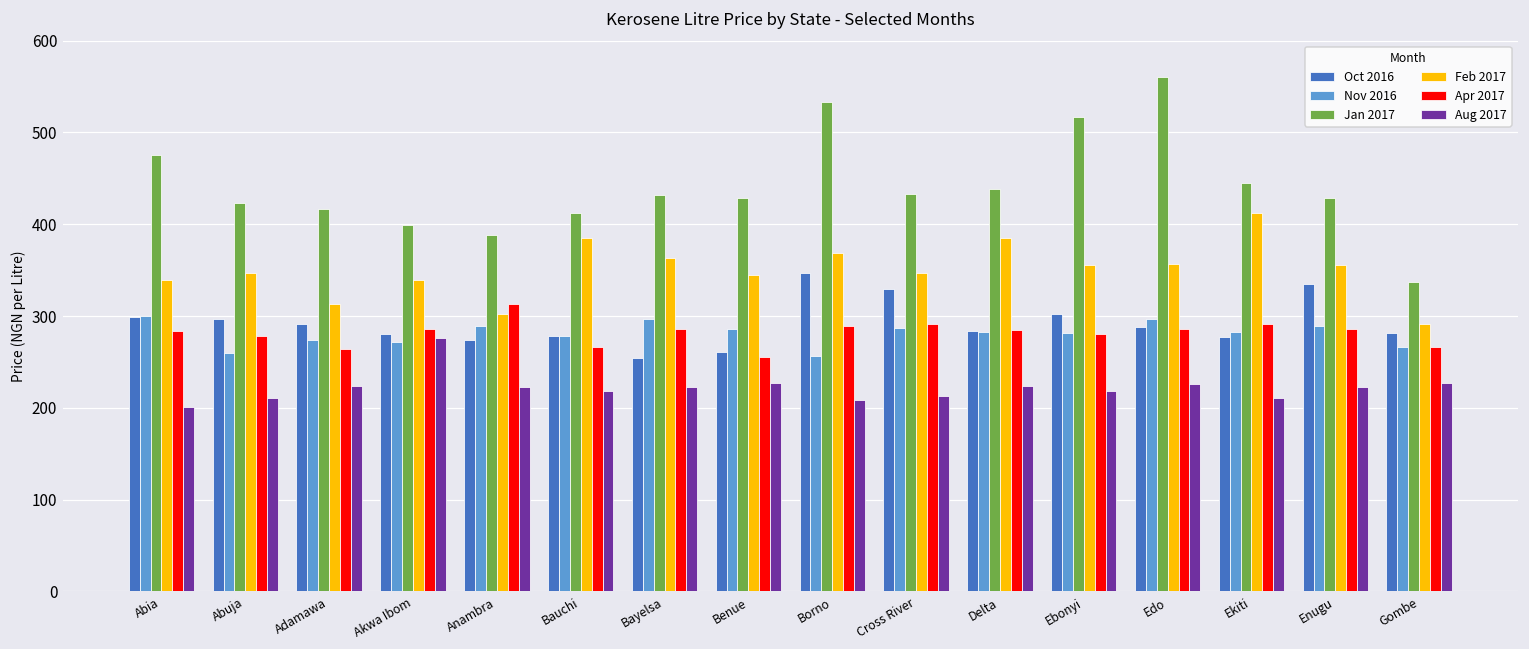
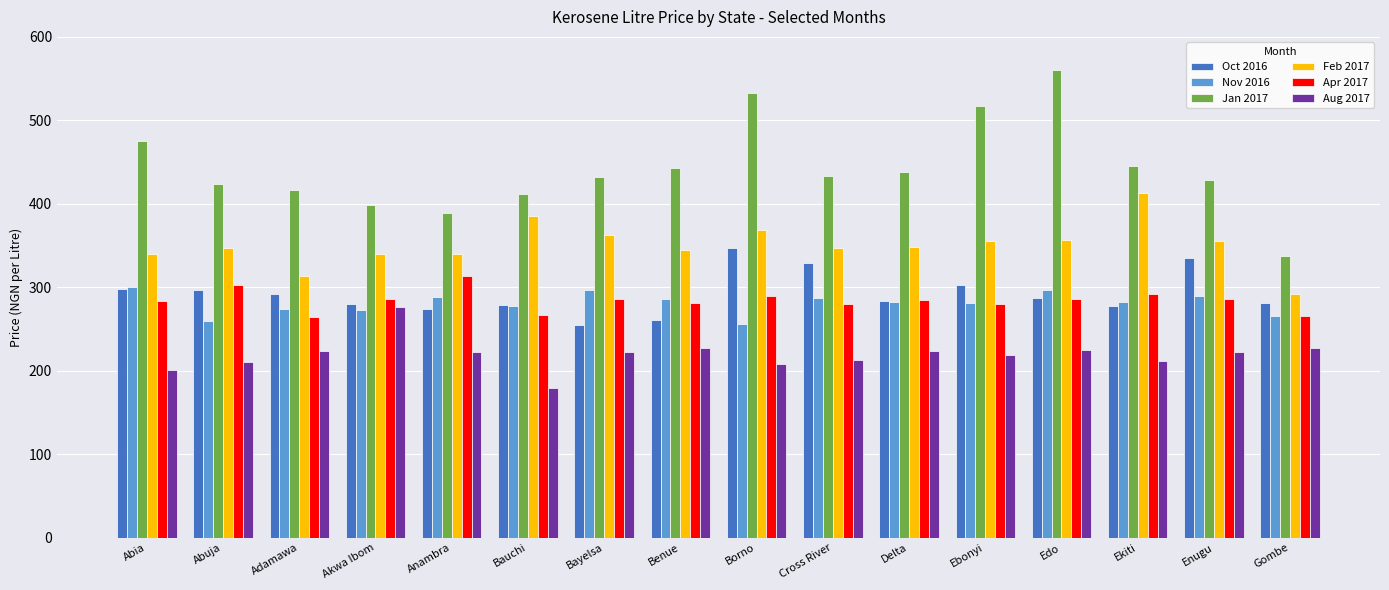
Apr 2017, Abuja: 280 -> 300
Feb 2017, Anambra: 300 -> 340
Aug 2017, Bauchi: 220 -> 180
Jan 2017, Benue: 430 -> 440
Apr 2017, Benue: 260 -> 280
Apr 2017, Cross River: 290 -> 280
Feb 2017, Delta: 380 -> 350
